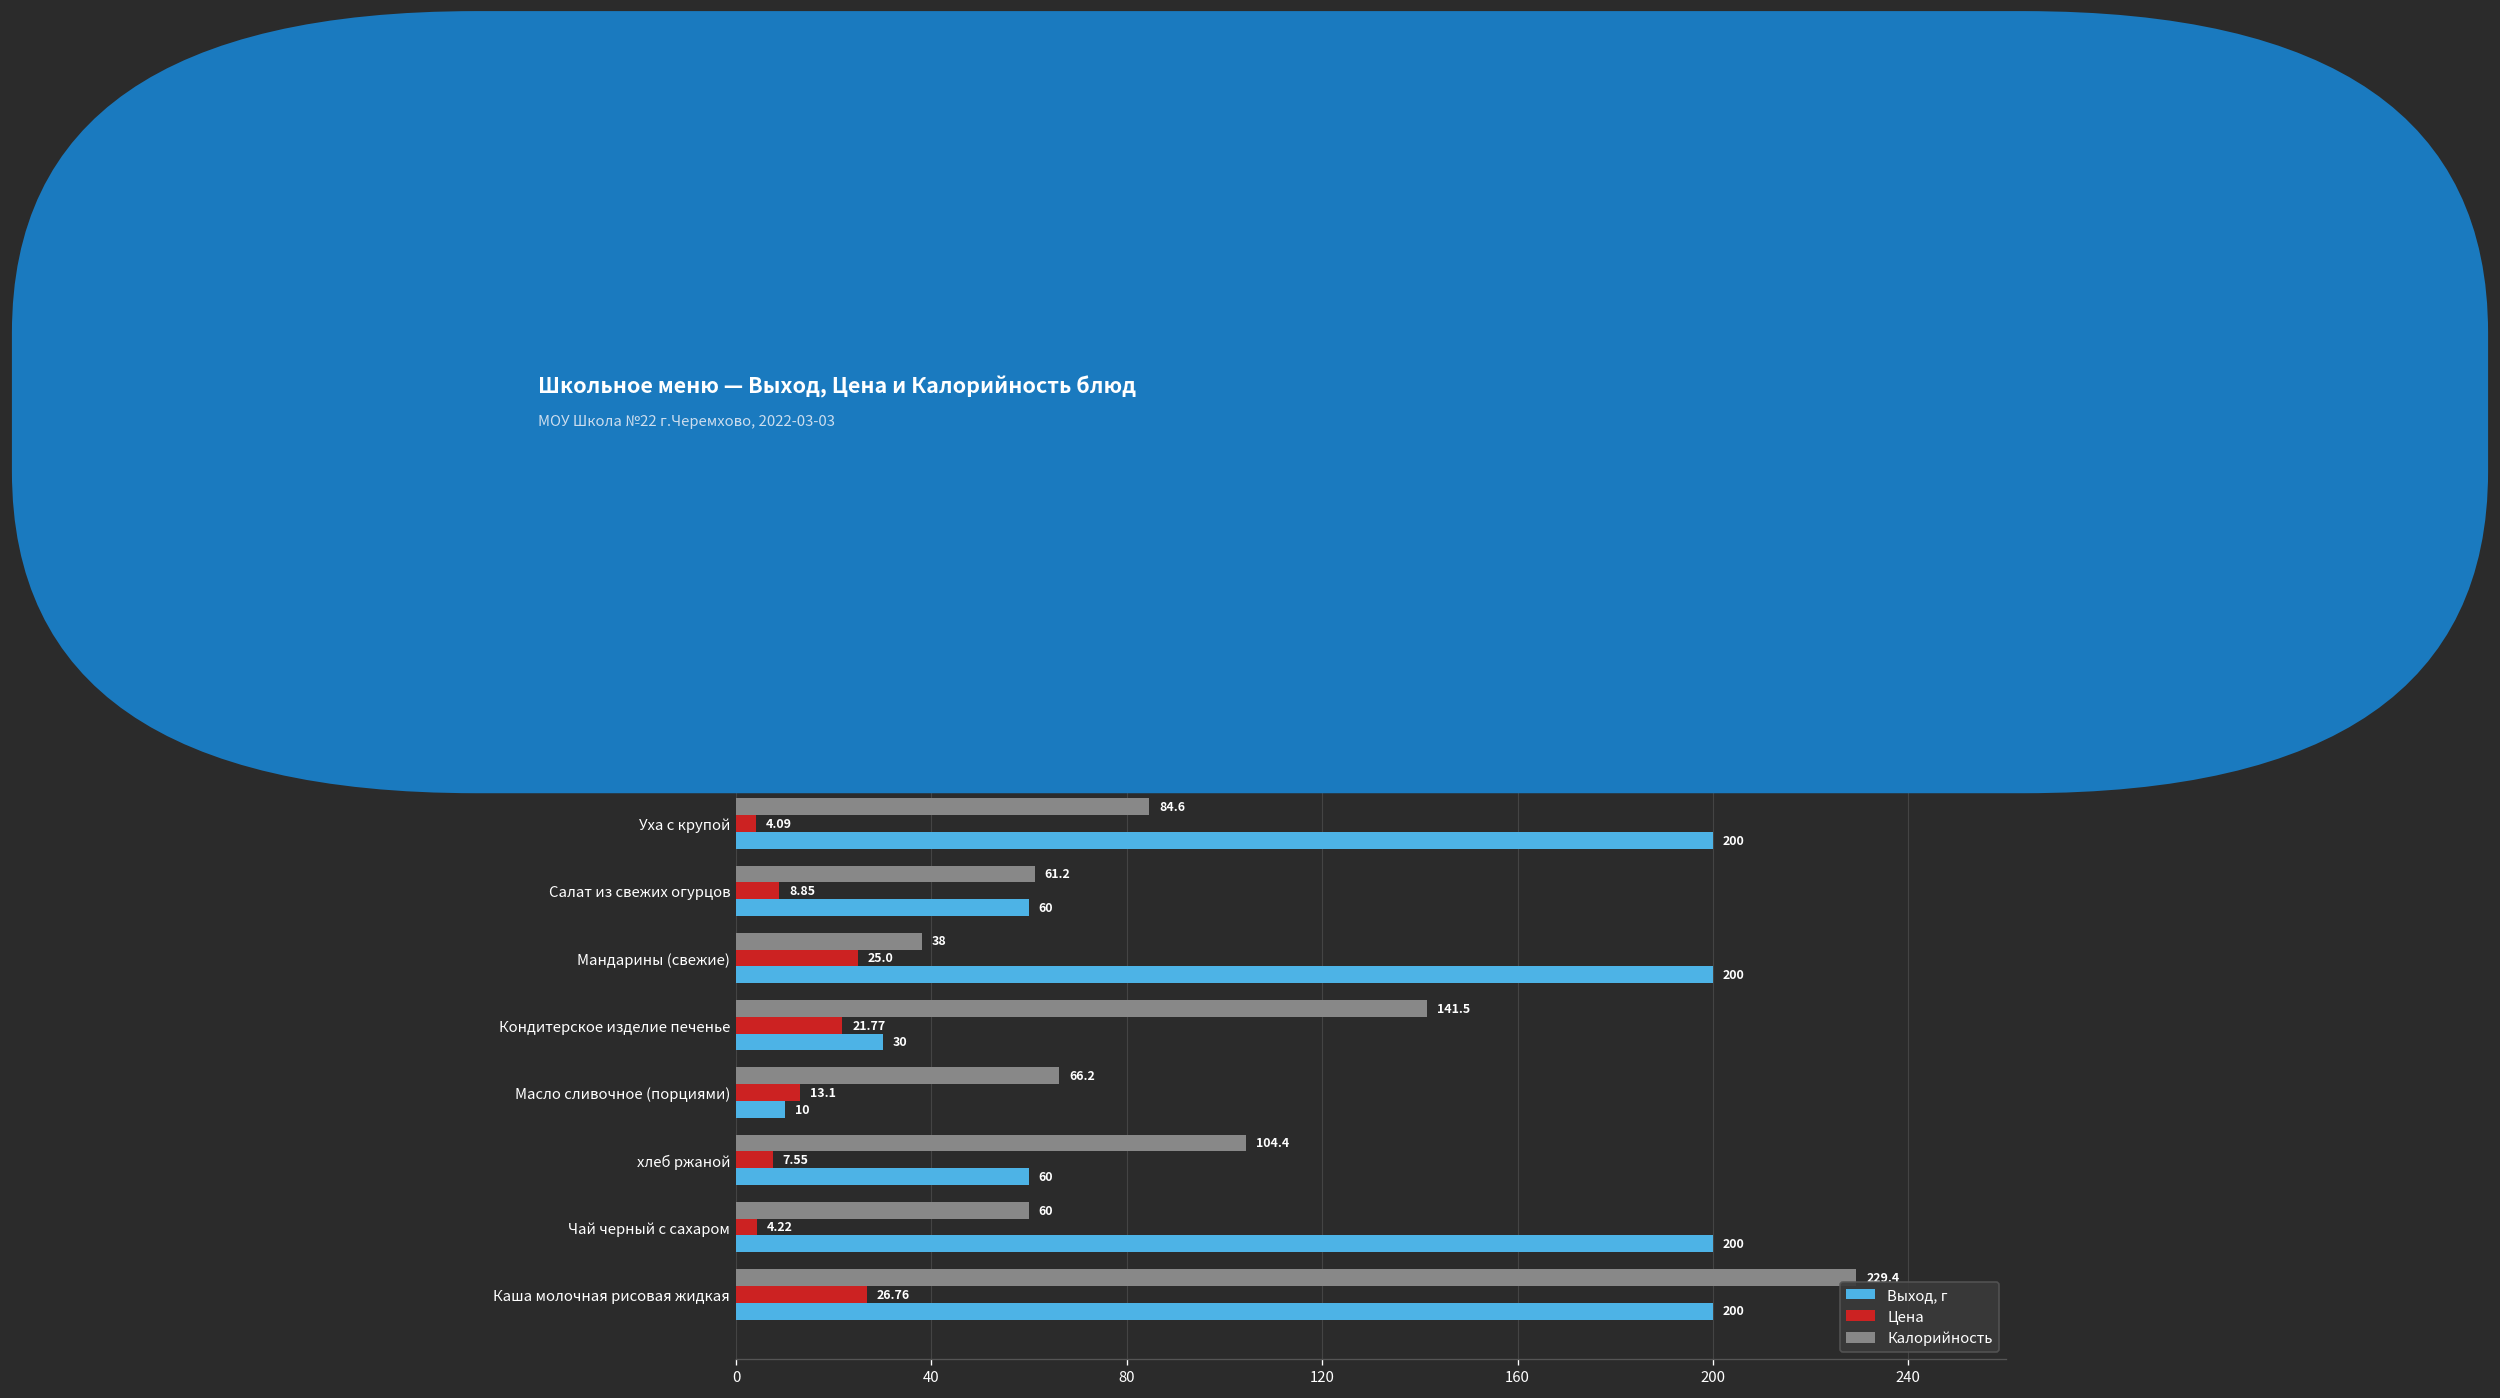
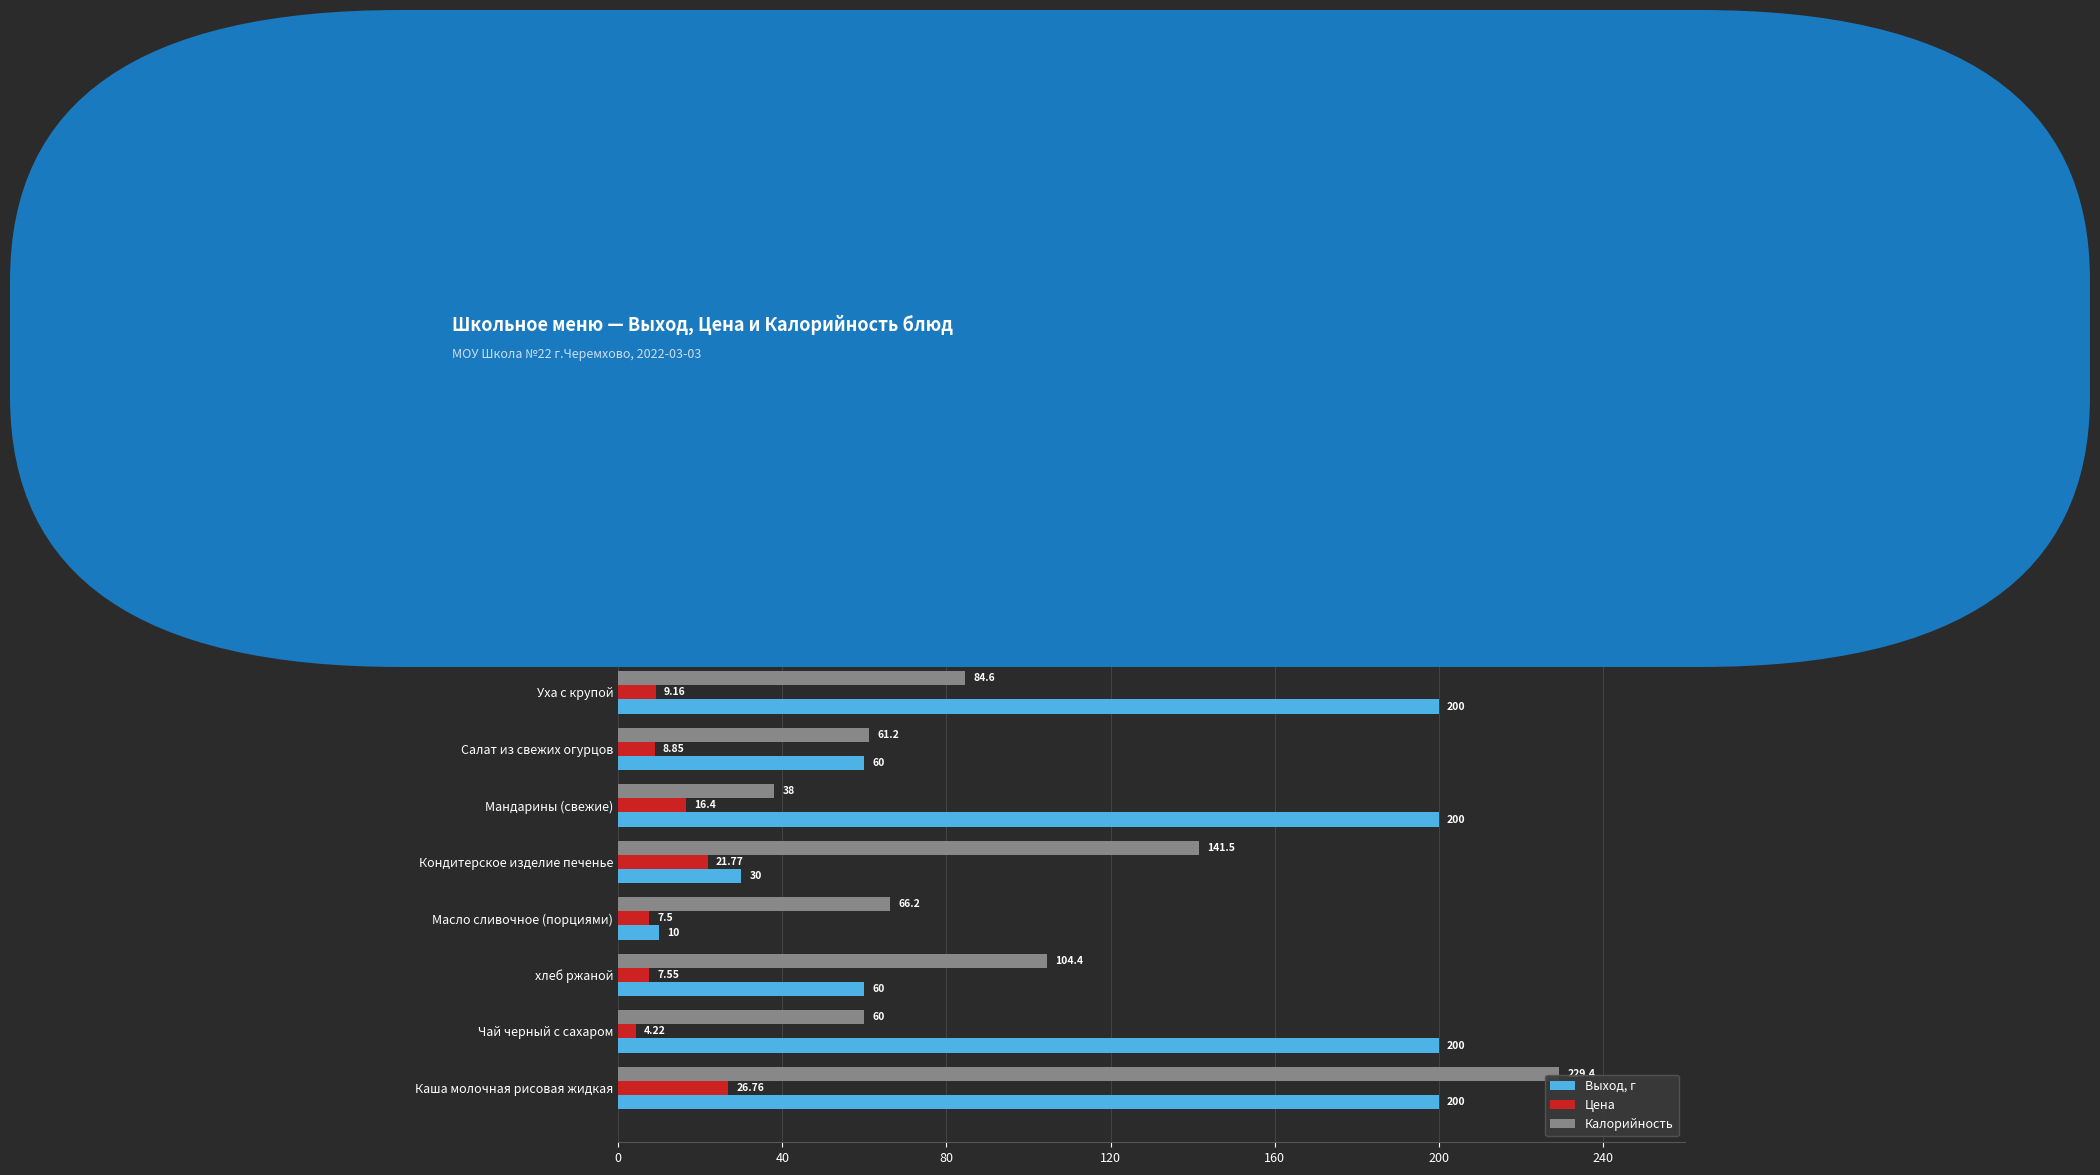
Цена, Уха с крупой: 4.09 -> 9.16
Цена, Мандарины (свежие): 25.0 -> 16.4
Цена, Масло сливочное (порциями): 13.1 -> 7.5
